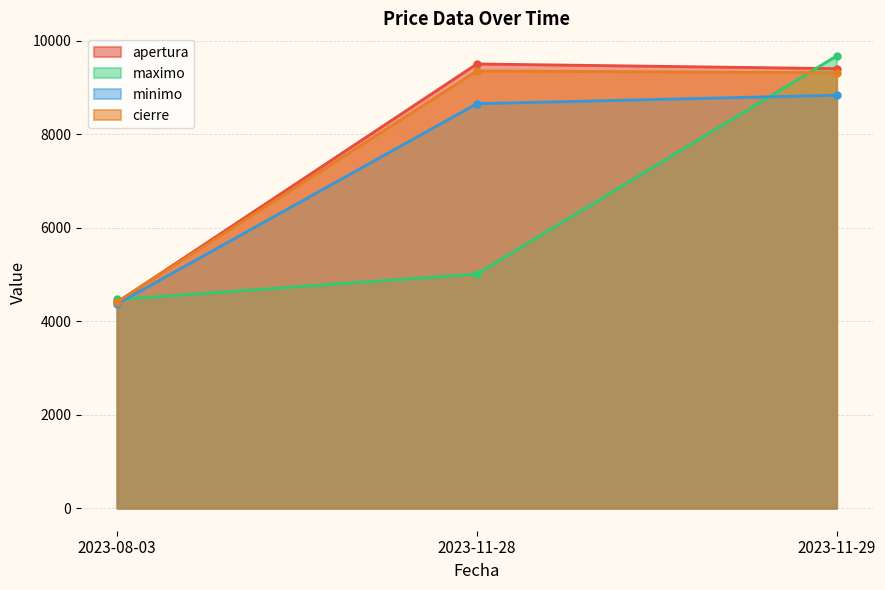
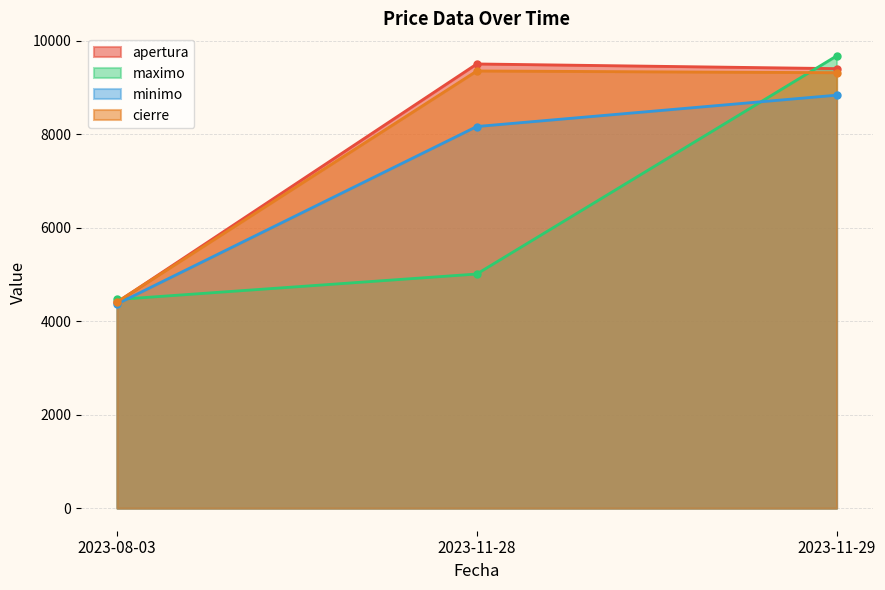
minimo, 2023-11-28: 8700 -> 8200
